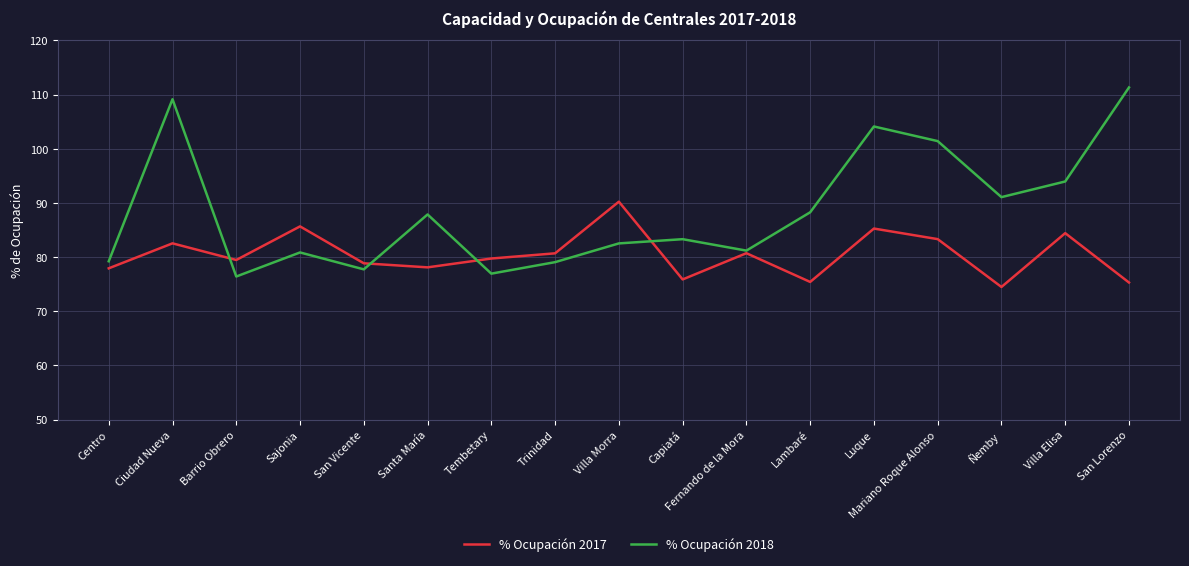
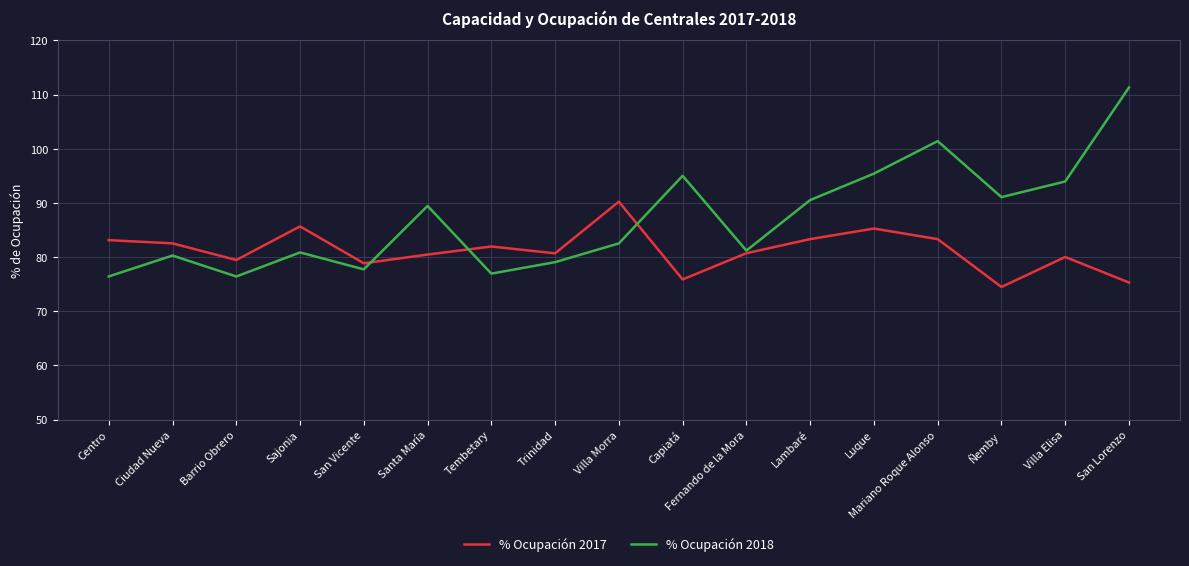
% Ocupación 2017, Centro: 78 -> 83
% Ocupación 2018, Centro: 79 -> 76
% Ocupación 2018, Ciudad Nueva: 109 -> 80
% Ocupación 2017, Santa María: 78 -> 80
% Ocupación 2018, Santa María: 88 -> 89
% Ocupación 2017, Tembetary: 80 -> 82
% Ocupación 2018, Capiatá: 83 -> 95
% Ocupación 2017, Lambaré: 75 -> 83
% Ocupación 2018, Lambaré: 88 -> 91
% Ocupación 2018, Luque: 104 -> 95
% Ocupación 2017, Villa Elisa: 84 -> 80
